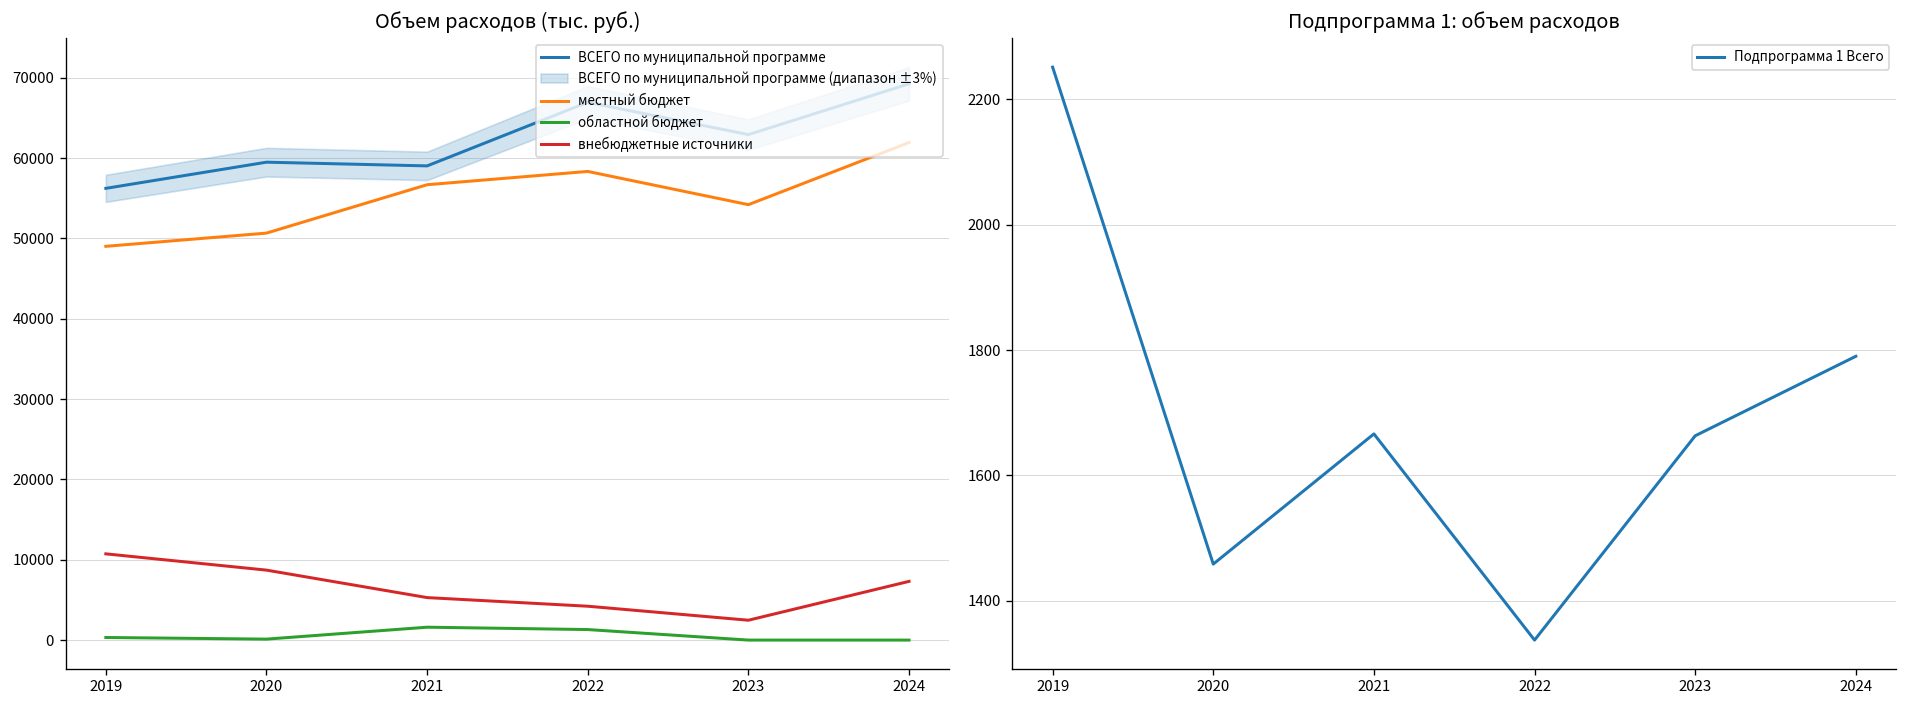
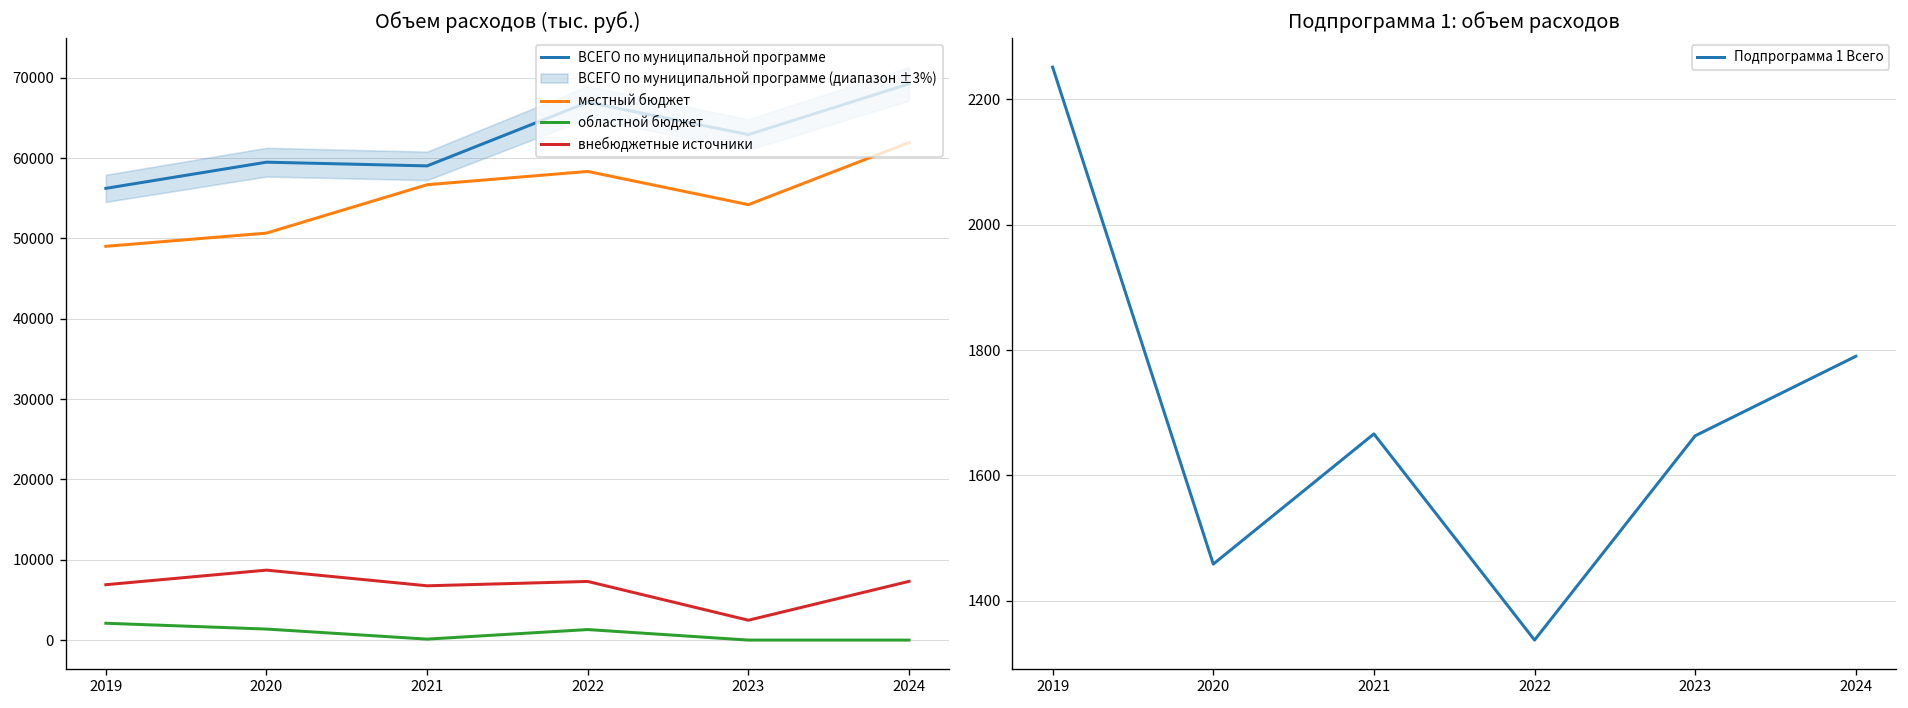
Объем расходов (тыс. руб.), областной бюджет, 2019: 0 -> 2000
Объем расходов (тыс. руб.), внебюджетные источники, 2019: 11000 -> 7000
Объем расходов (тыс. руб.), областной бюджет, 2020: 0 -> 1000
Объем расходов (тыс. руб.), областной бюджет, 2021: 2000 -> 0
Объем расходов (тыс. руб.), внебюджетные источники, 2021: 5000 -> 7000
Объем расходов (тыс. руб.), внебюджетные источники, 2022: 4000 -> 7000
